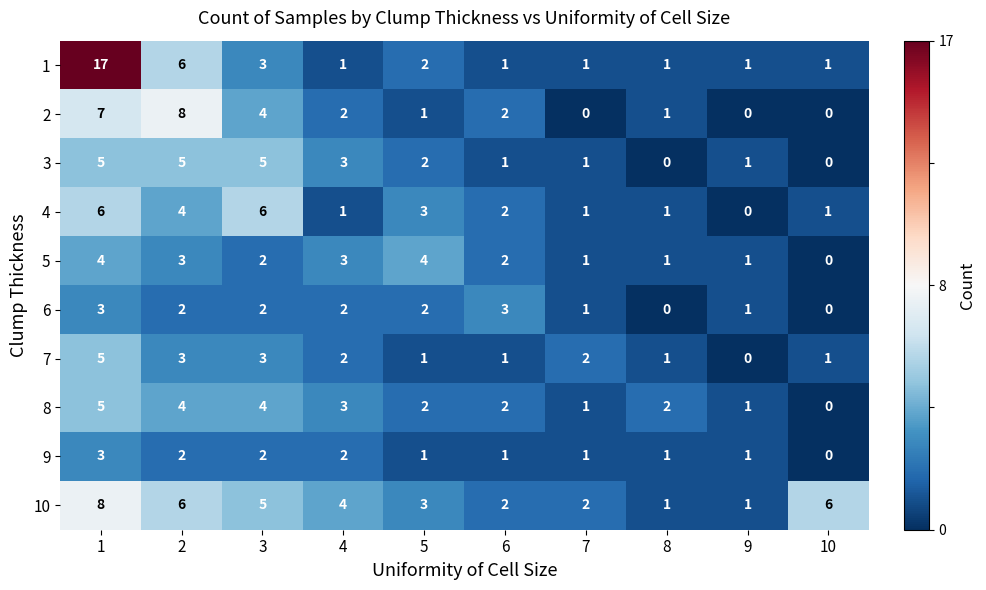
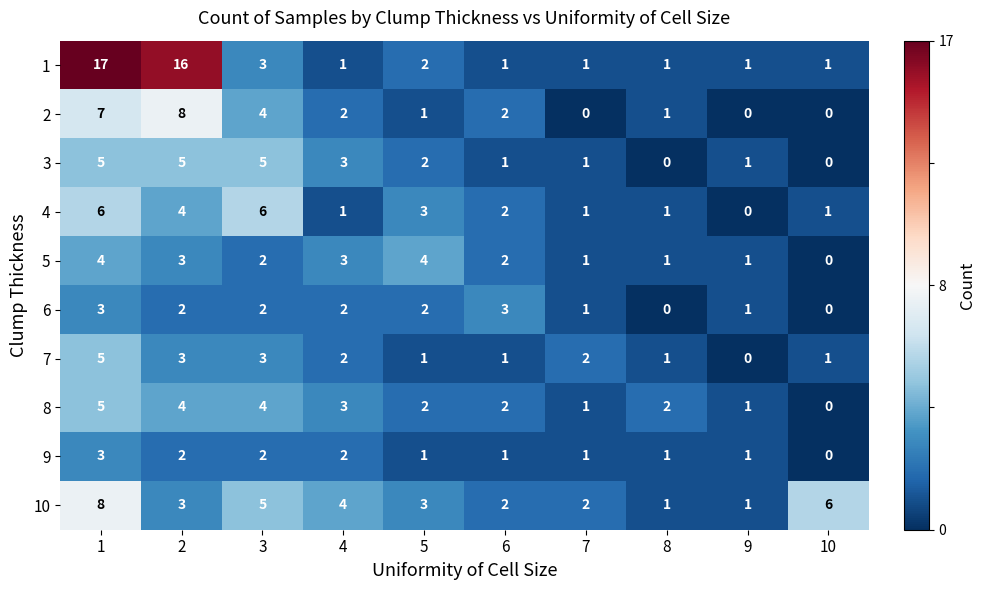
1, 2: 6 -> 16
10, 2: 6 -> 3
